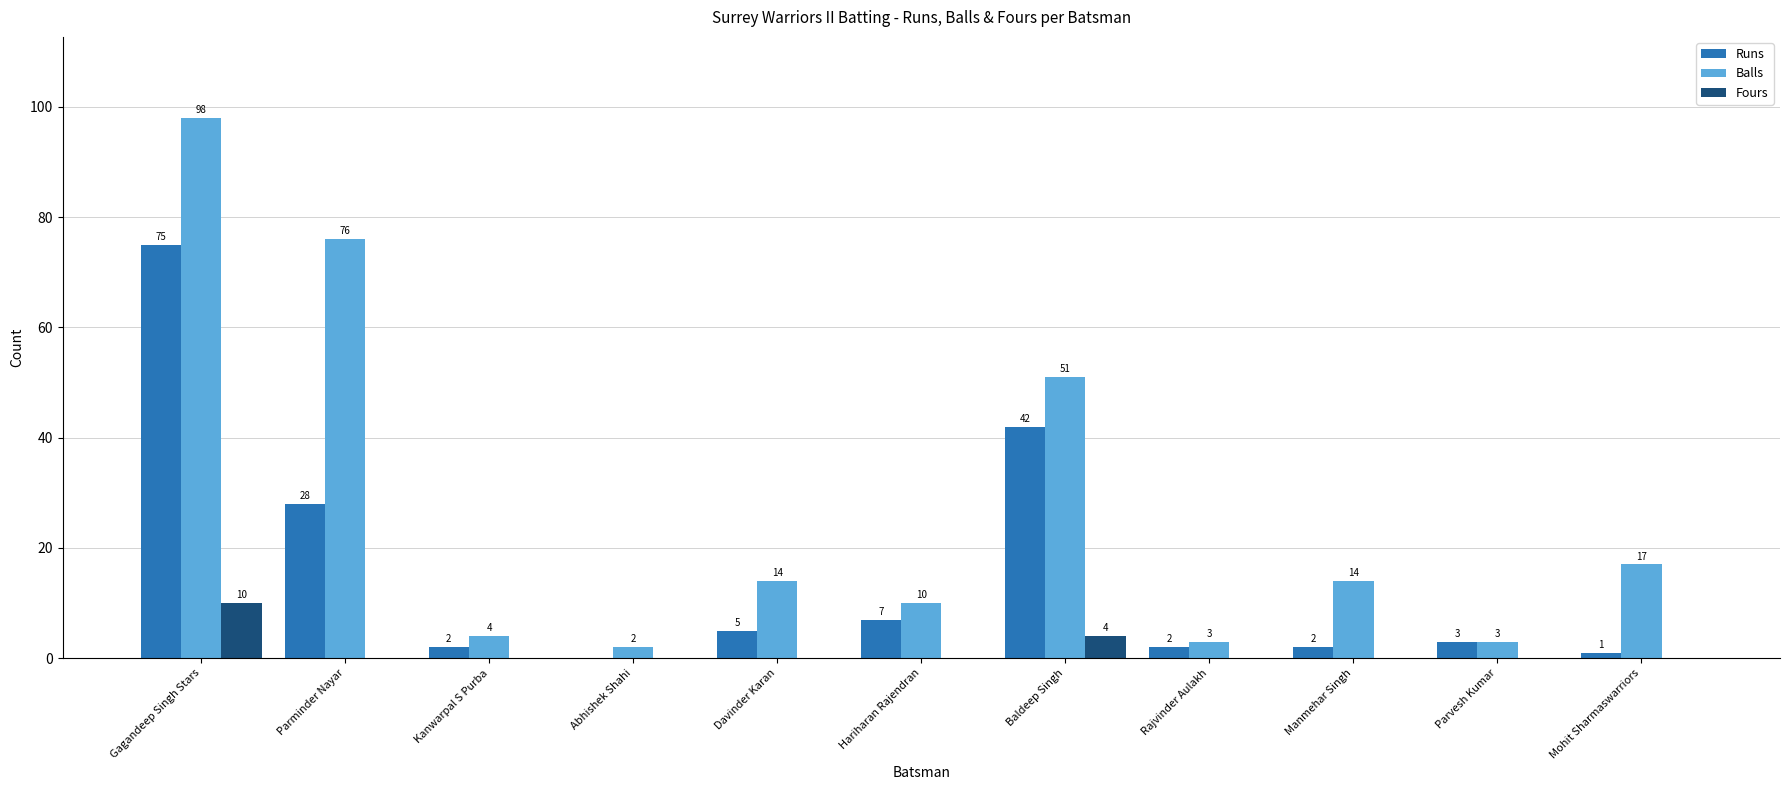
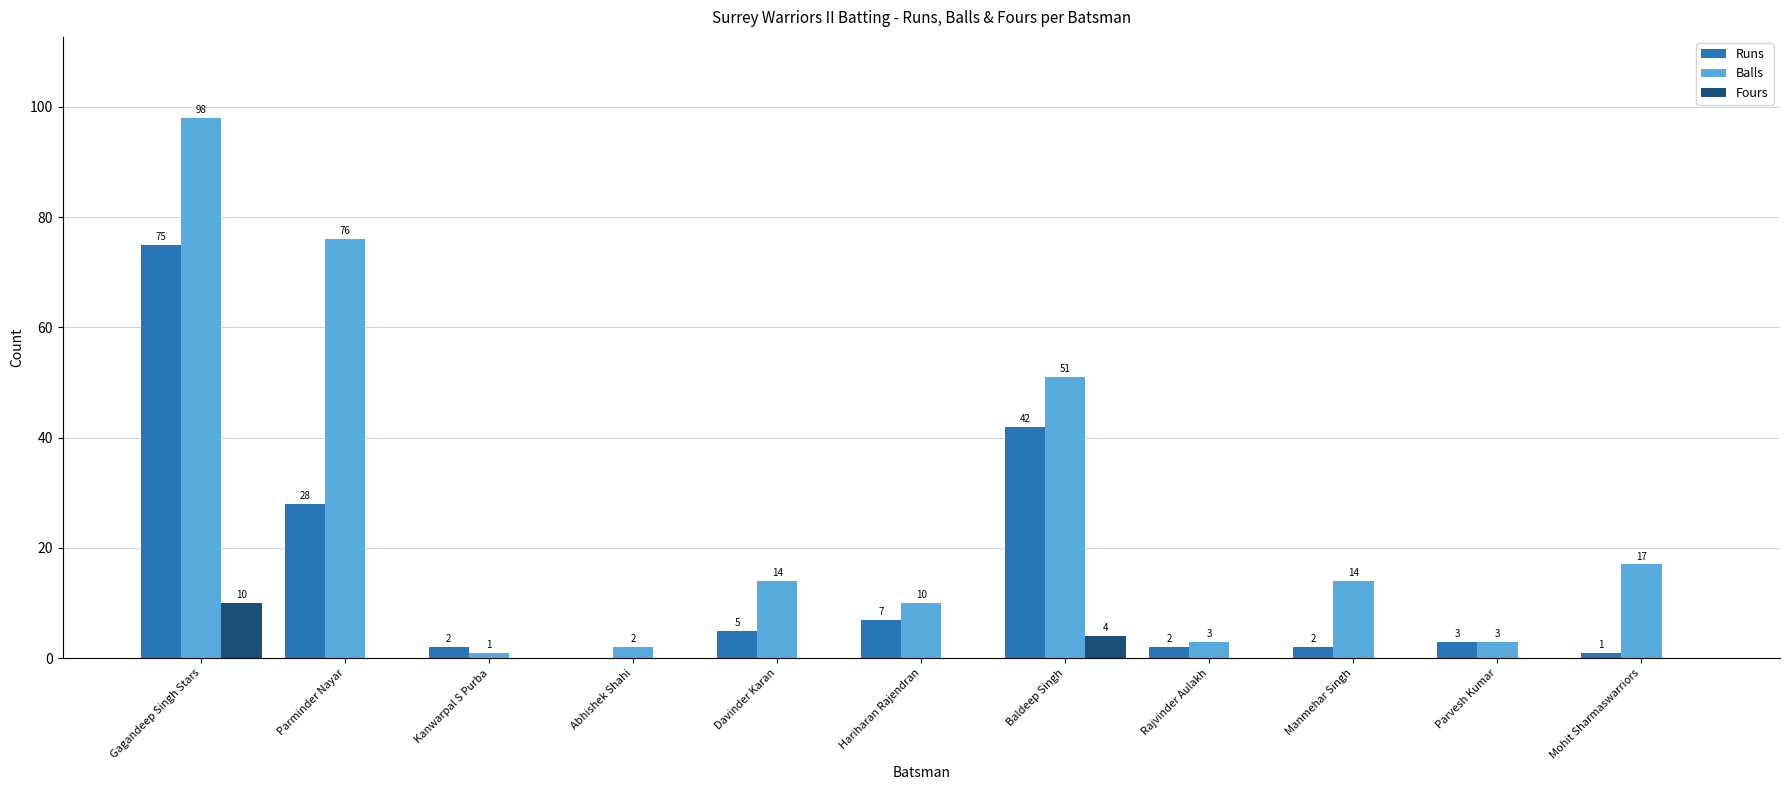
Balls, Kanwarpal S Purba: 4 -> 1
